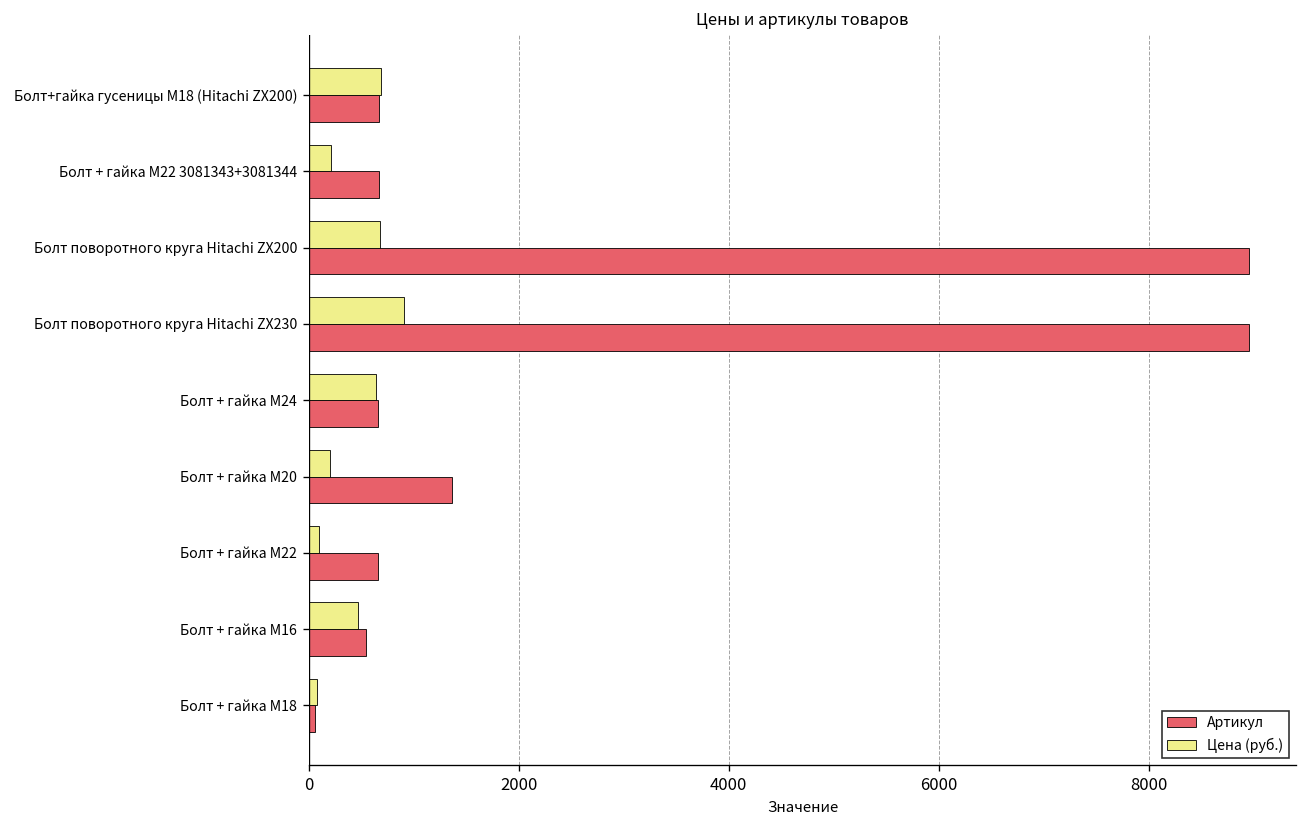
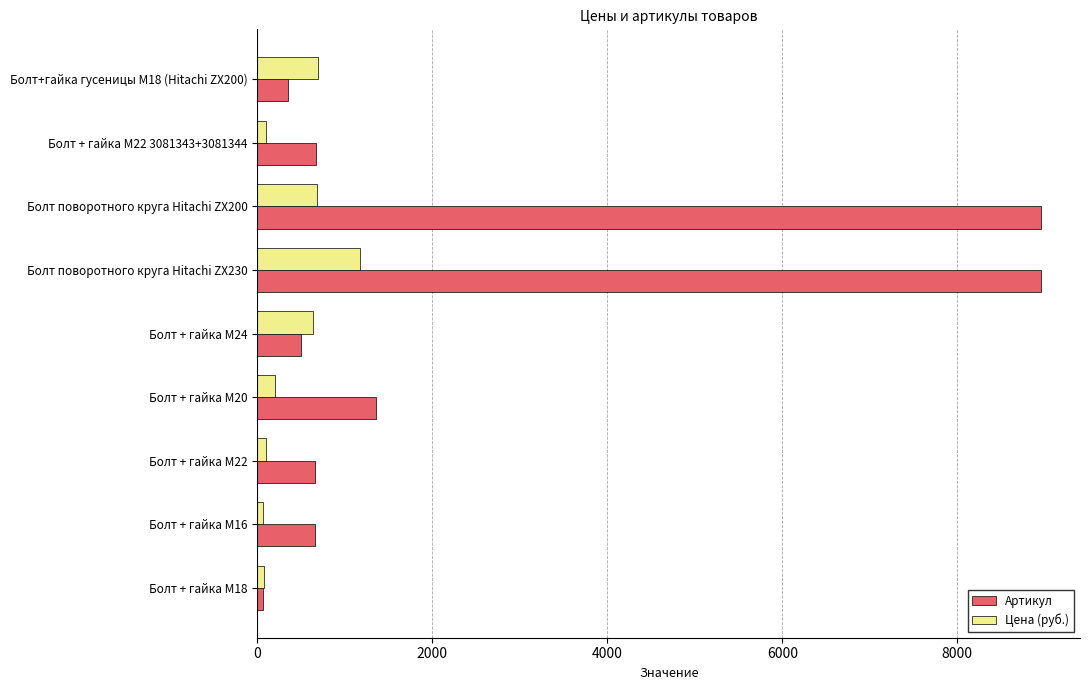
Артикул, Болт+гайка гусеницы М18 (Hitachi ZX200): 700 -> 400
Цена (руб.), Болт + гайка M22 3081343+3081344: 200 -> 100
Цена (руб.), Болт поворотного круга Hitachi ZX230: 900 -> 1200
Артикул, Болт + гайка M24: 700 -> 500
Цена (руб.), Болт + гайка M16: 500 -> 100
Артикул, Болт + гайка M16: 500 -> 700
